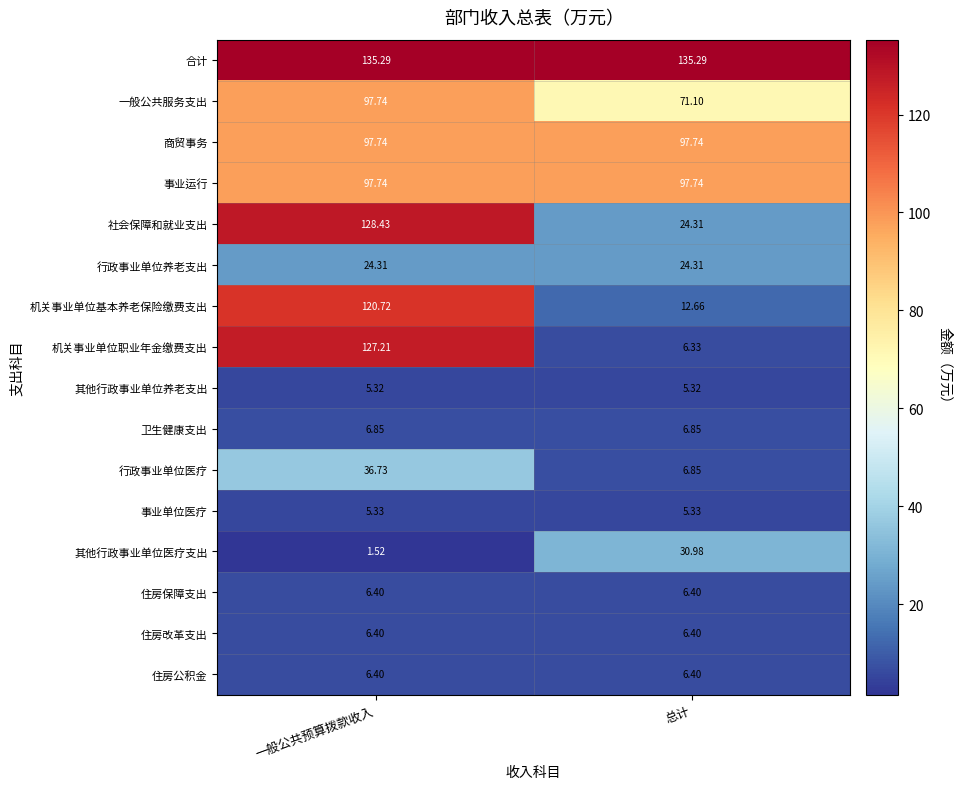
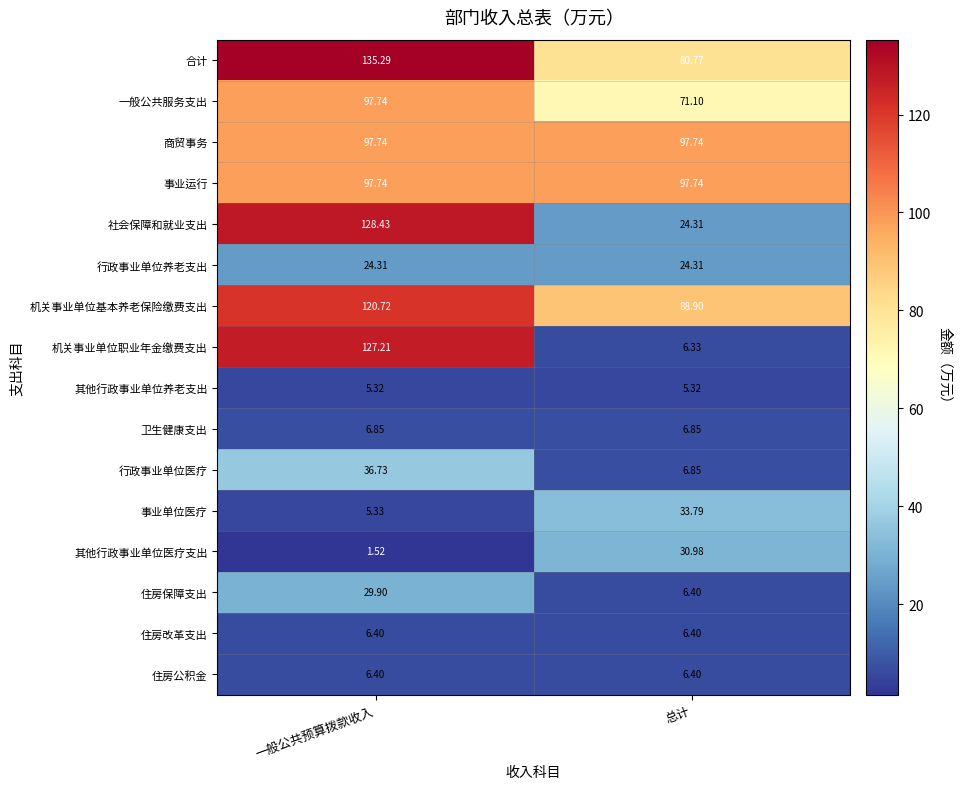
合计, 总计: 135.29 -> 80.77
机关事业单位基本养老保险缴费支出, 总计: 12.66 -> 88.90
事业单位医疗, 总计: 5.33 -> 33.79
住房保障支出, 一般公共预算拨款收入: 6.40 -> 29.90
